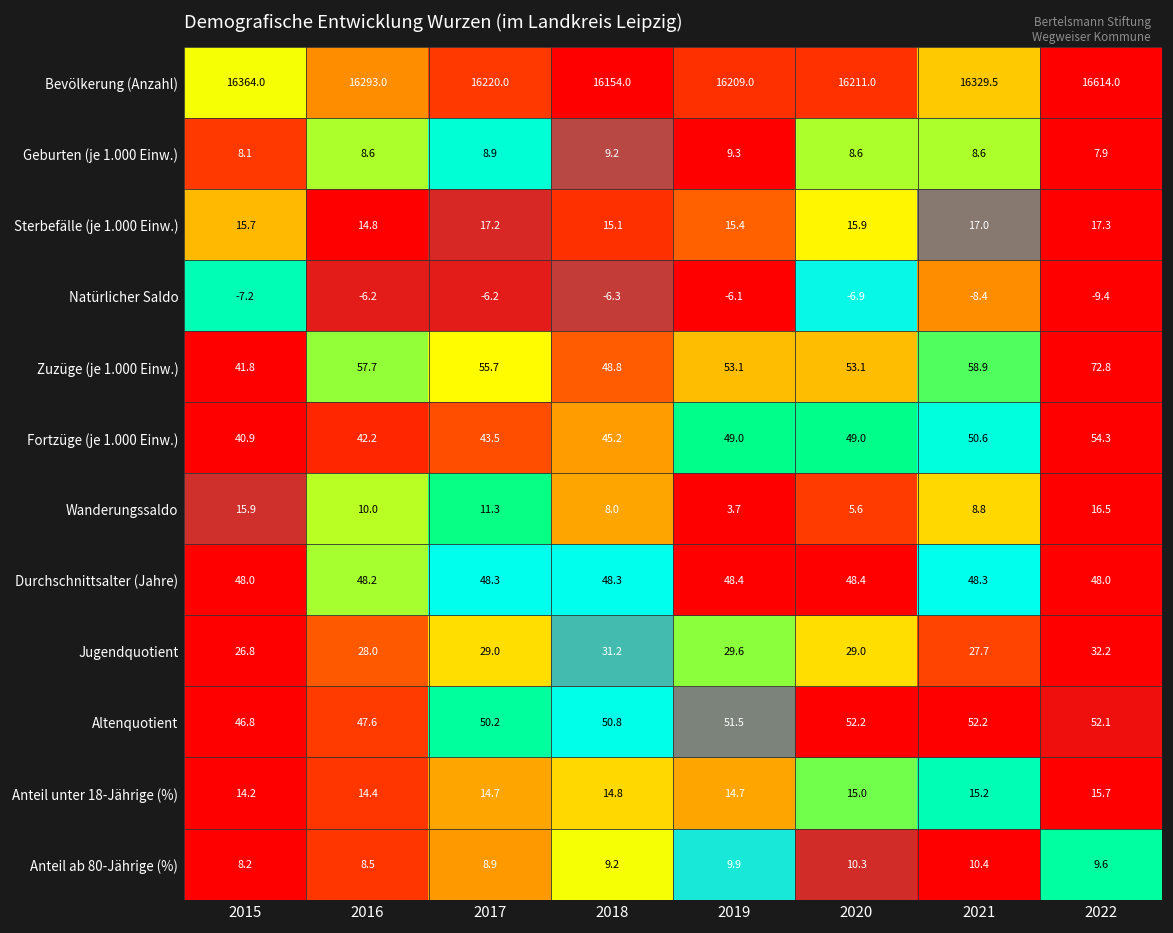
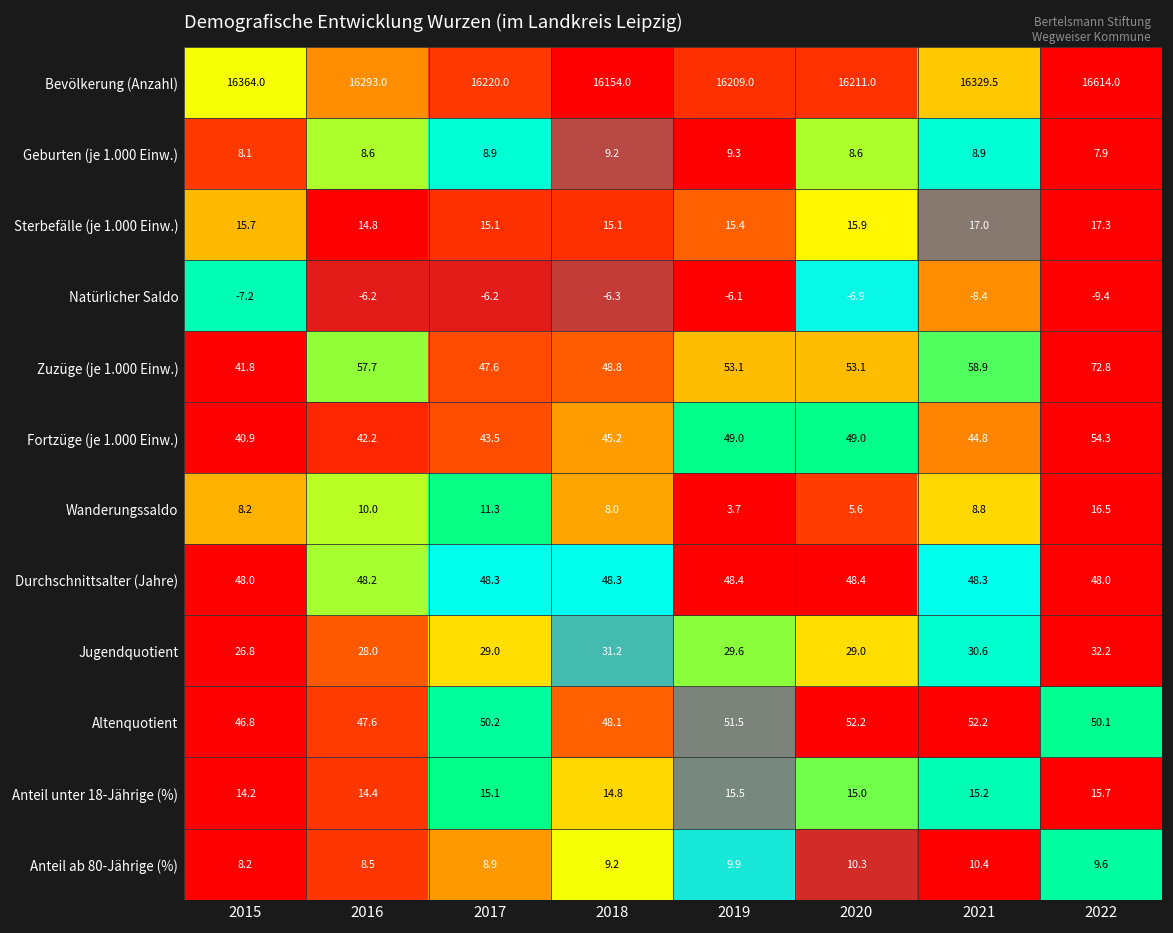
Geburten (je 1.000 Einw.), 2021: 8.6 -> 8.9
Sterbefälle (je 1.000 Einw.), 2017: 17.2 -> 15.1
Zuzüge (je 1.000 Einw.), 2017: 55.7 -> 47.6
Fortzüge (je 1.000 Einw.), 2021: 50.6 -> 44.8
Wanderungssaldo, 2015: 15.9 -> 8.2
Jugendquotient, 2021: 27.7 -> 30.6
Altenquotient, 2018: 50.8 -> 48.1
Altenquotient, 2022: 52.1 -> 50.1
Anteil unter 18-Jährige (%), 2017: 14.7 -> 15.1
Anteil unter 18-Jährige (%), 2019: 14.7 -> 15.5
